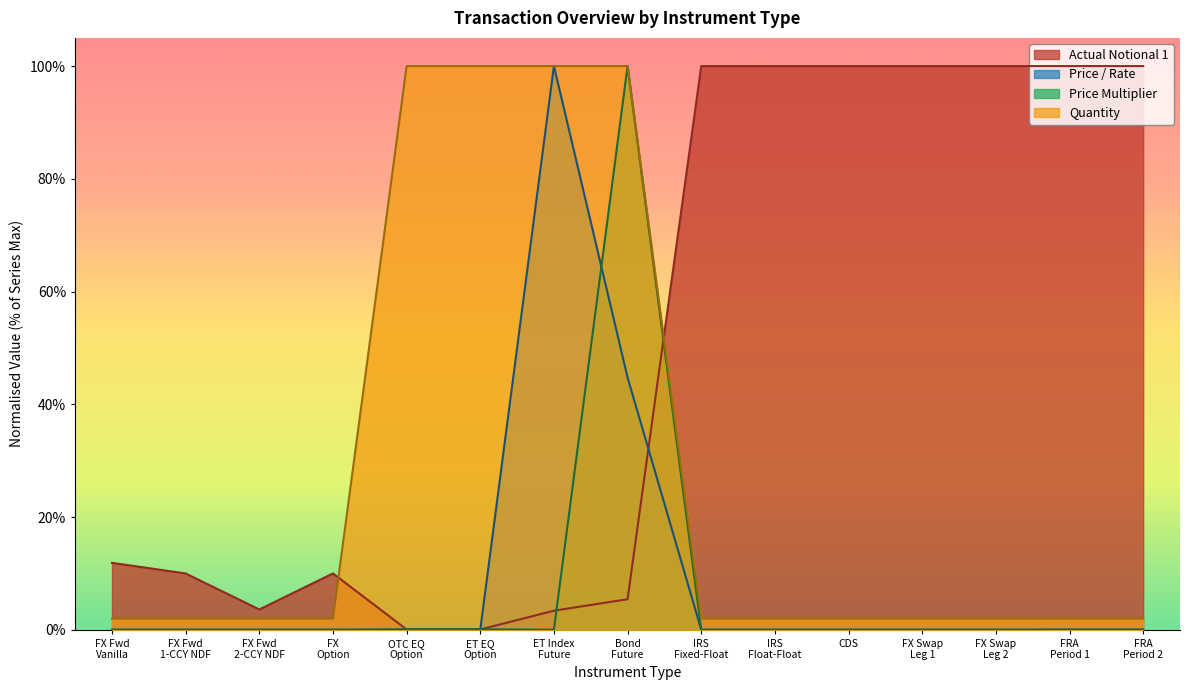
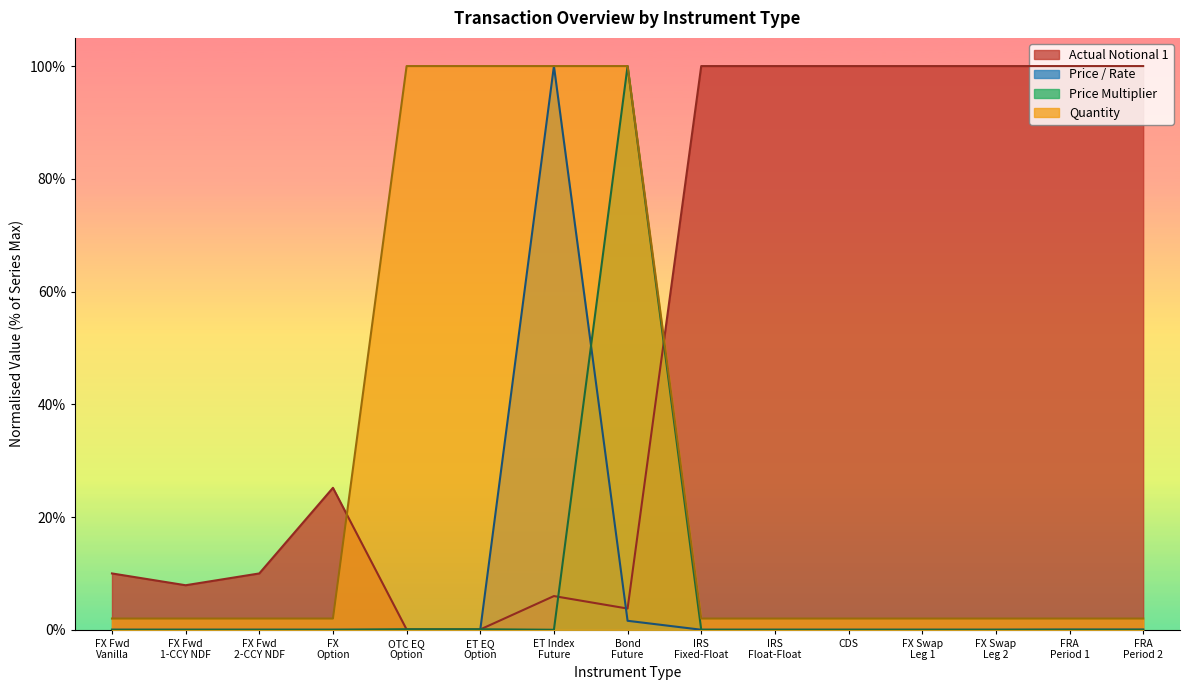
Actual Notional 1, FX Fwd Vanilla: 12% -> 10%
Actual Notional 1, FX Fwd 1-CCY NDF: 10% -> 8%
Actual Notional 1, FX Fwd 2-CCY NDF: 4% -> 10%
Actual Notional 1, FX Option: 10% -> 25%
Actual Notional 1, ET Index Future: 3% -> 6%
Actual Notional 1, Bond Future: 5% -> 4%
Price / Rate, Bond Future: 45% -> 2%
